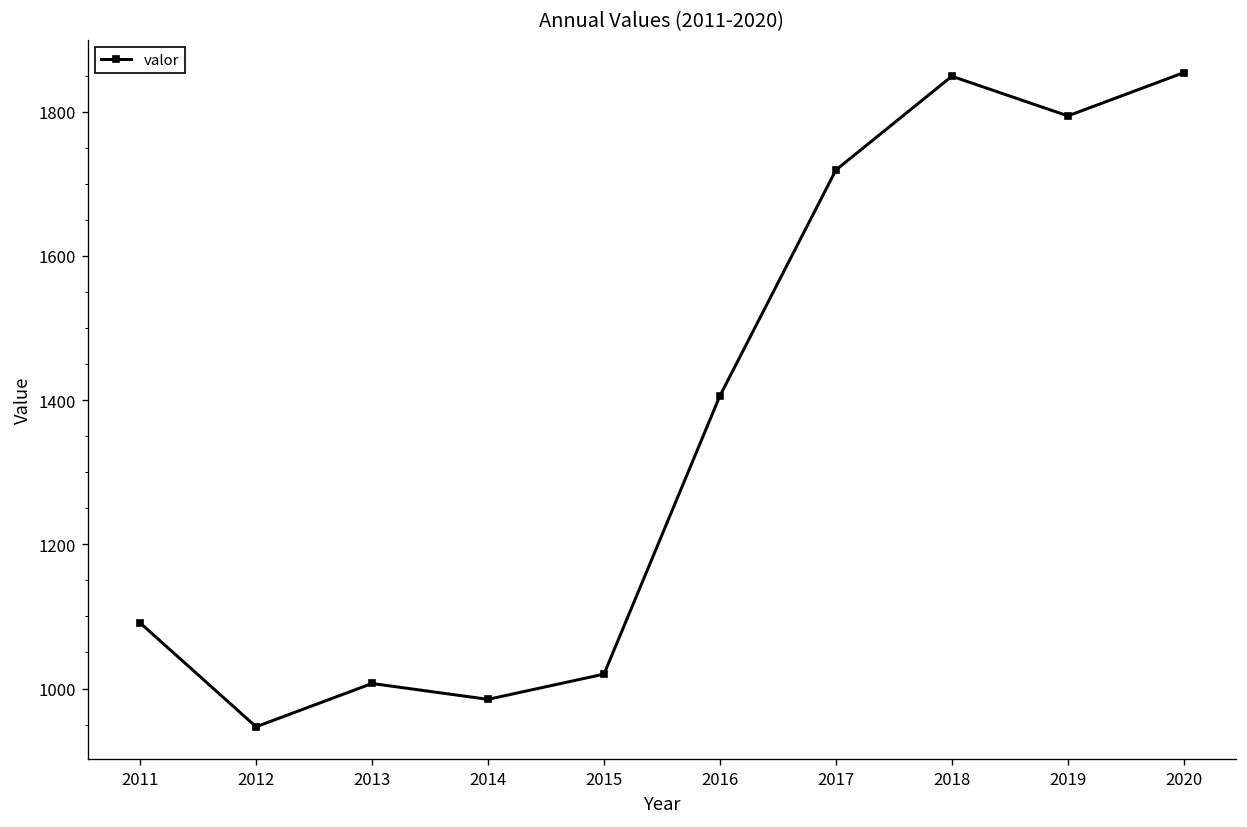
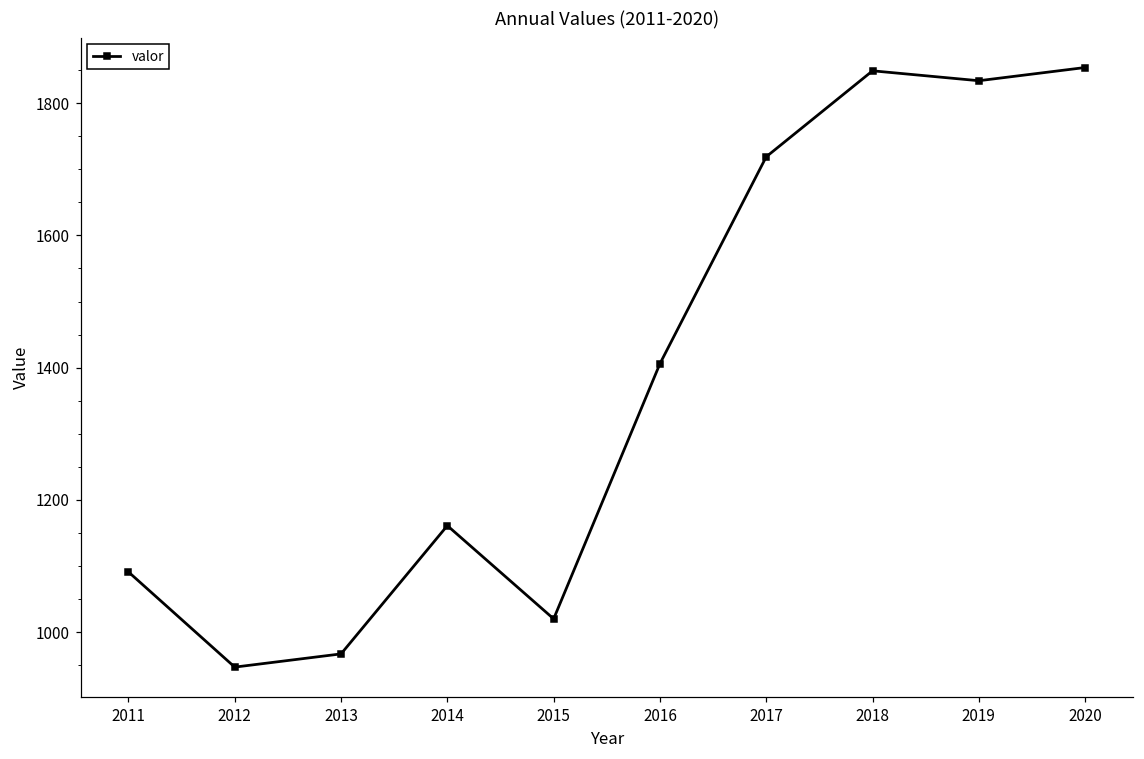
2013: 1010 -> 970
2014: 990 -> 1160
2019: 1790 -> 1830
